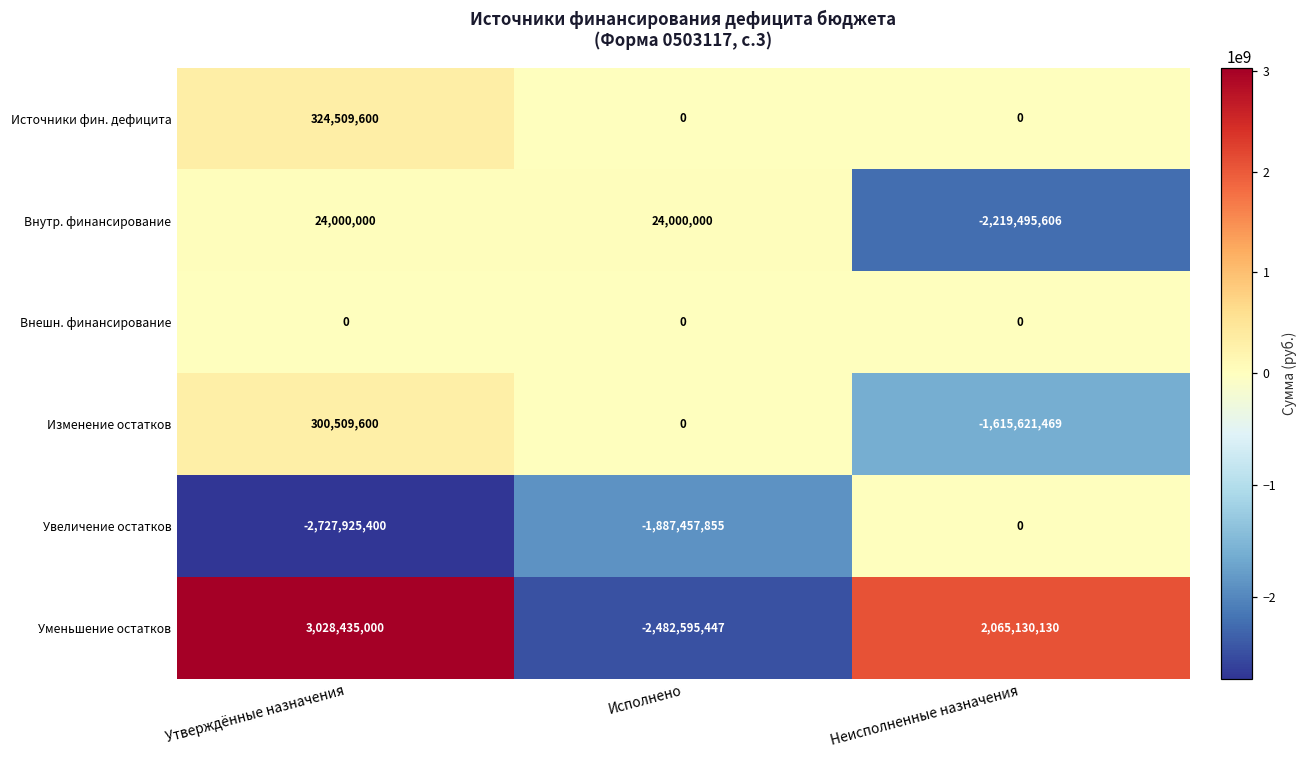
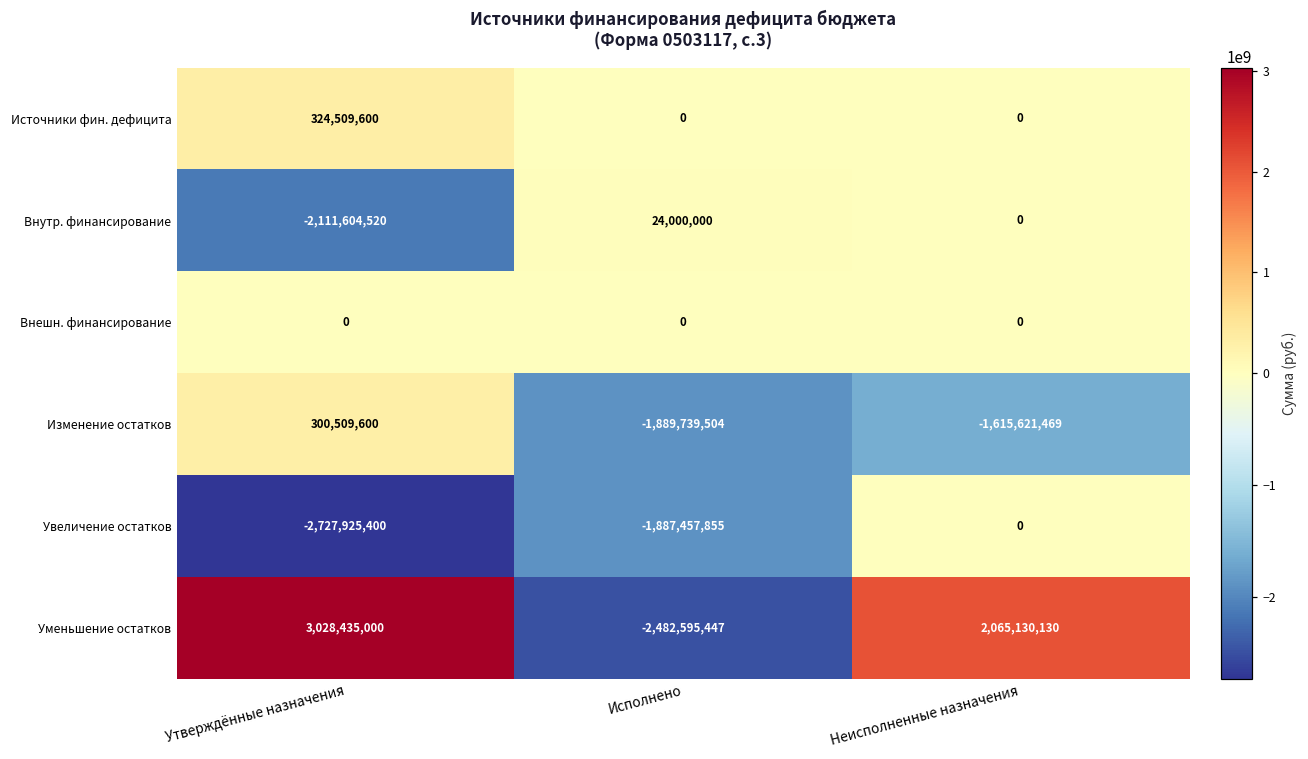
Внутр. финансирование, Утверждённые назначения: 24,000,000 -> -2,111,604,520
Внутр. финансирование, Неисполненные назначения: -2,219,495,606 -> 0
Изменение остатков, Исполнено: 0 -> -1,889,739,504
